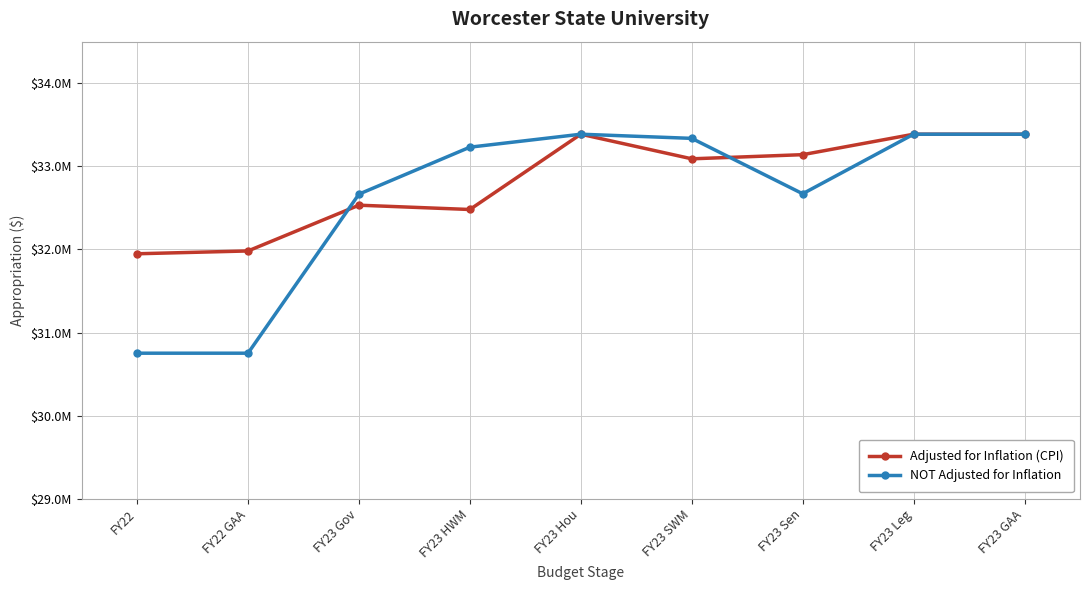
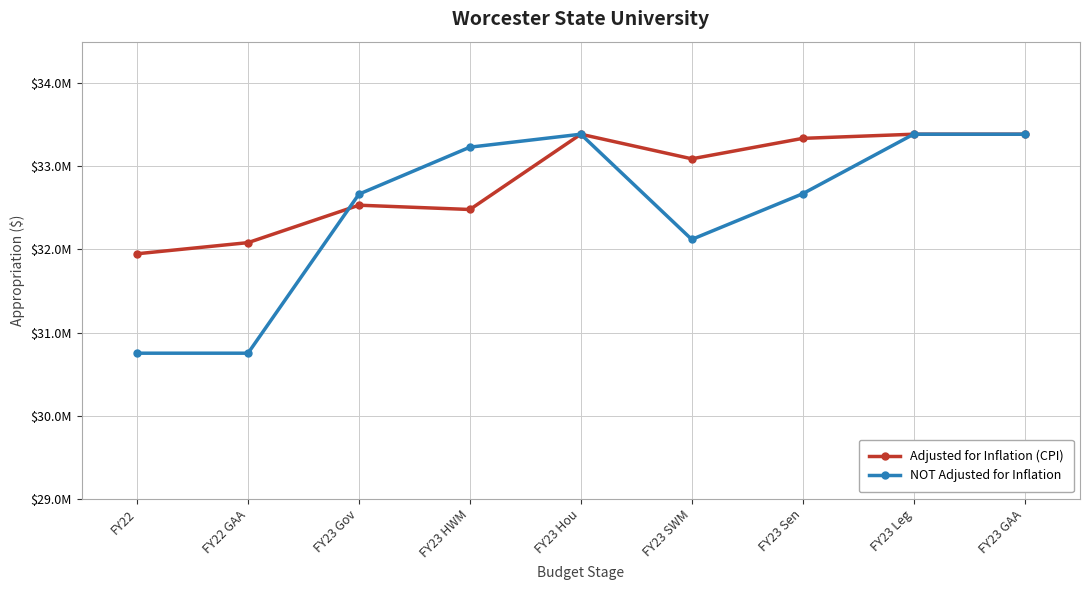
Adjusted for Inflation (CPI), FY22 GAA: $32000000 -> $32100000
NOT Adjusted for Inflation, FY23 SWM: $33300000 -> $32100000
Adjusted for Inflation (CPI), FY23 Sen: $33100000 -> $33300000
